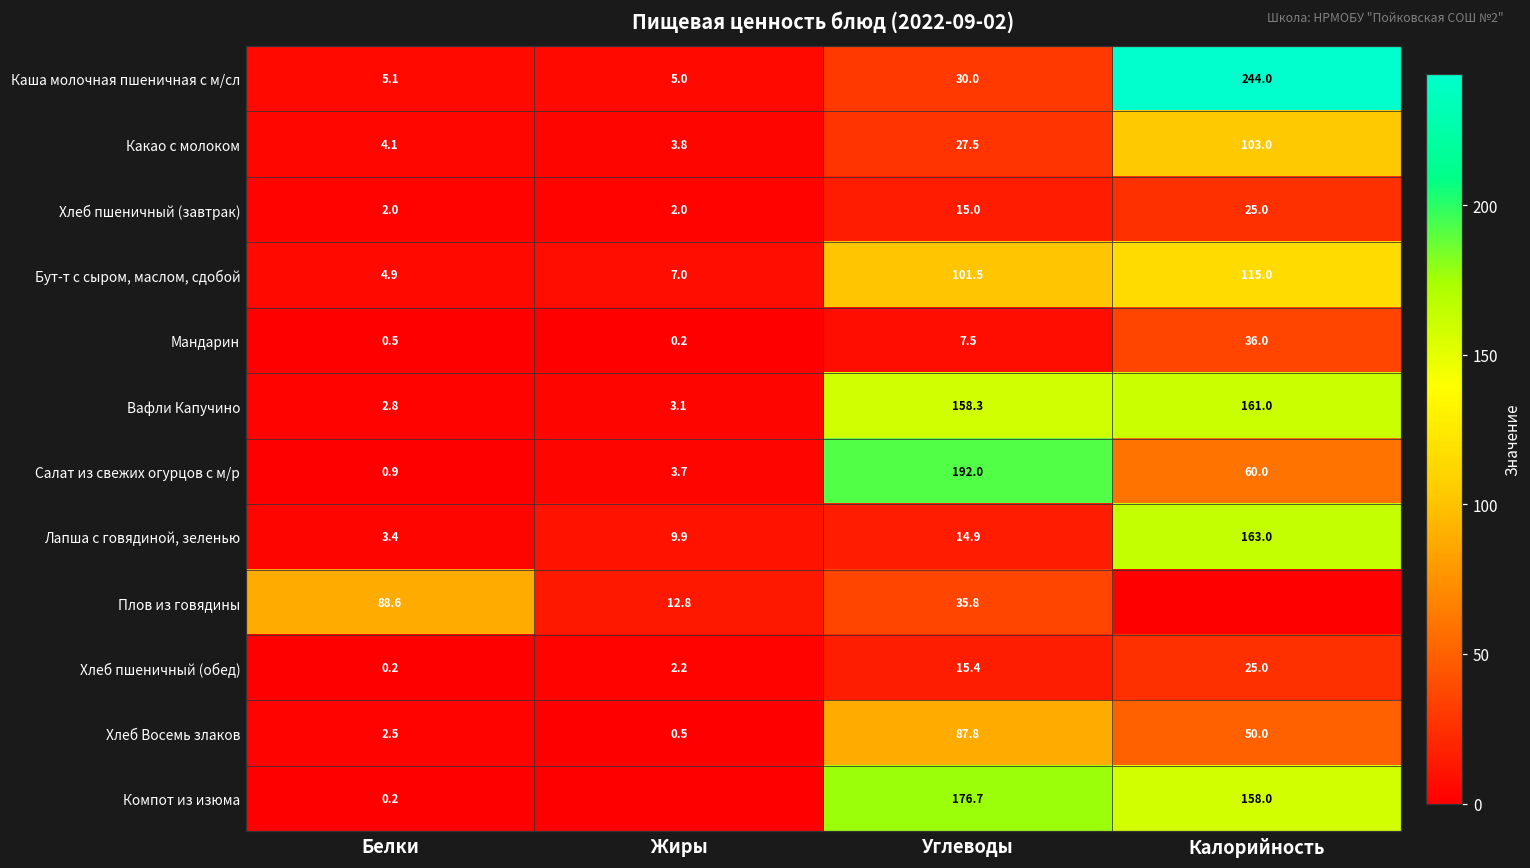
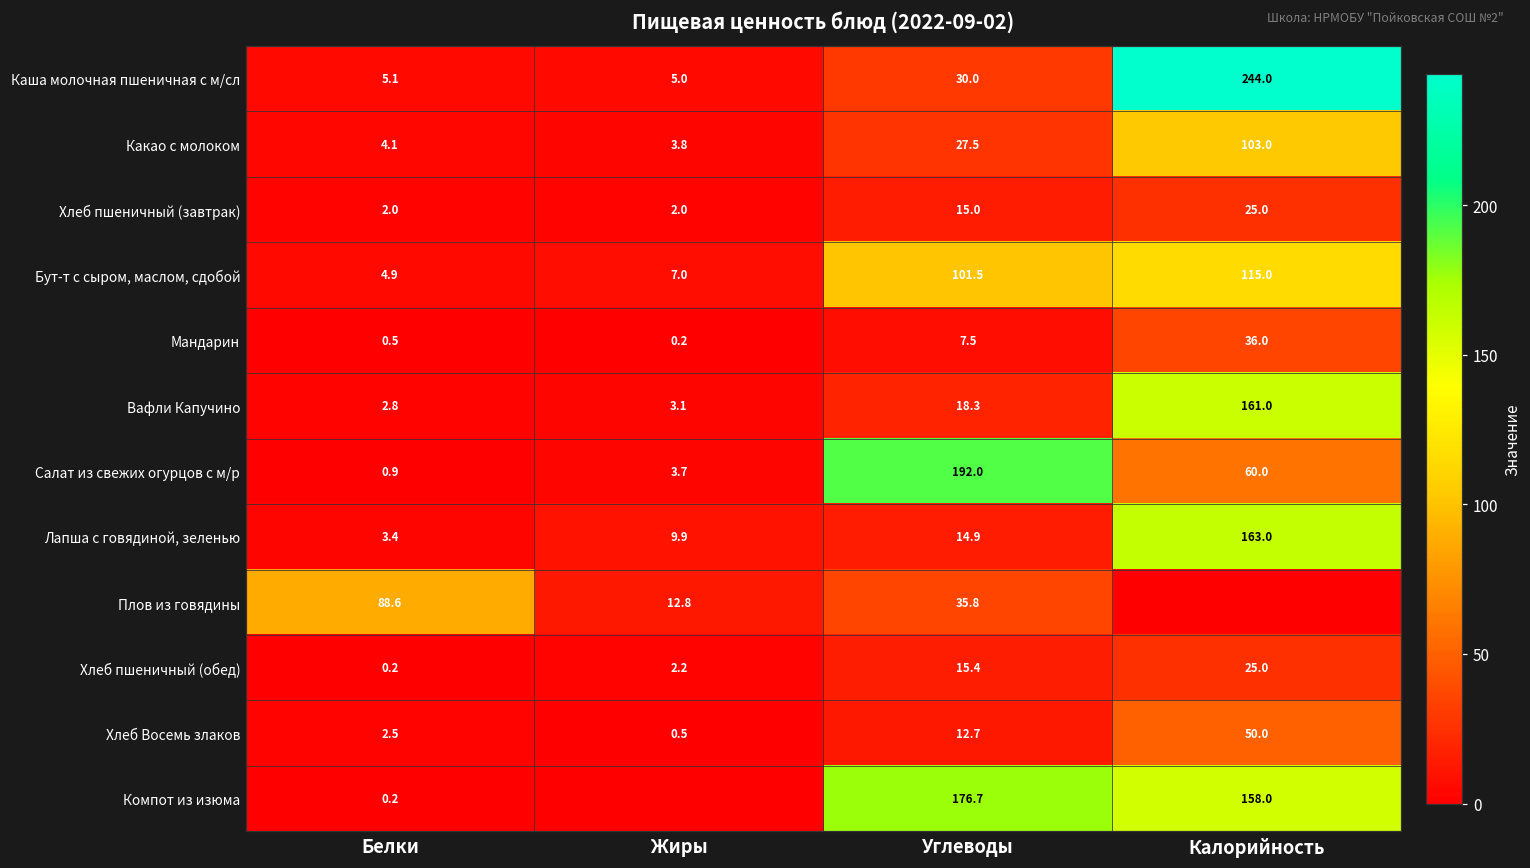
Вафли Капучино, Углеводы: 158.3 -> 18.3
Хлеб Восемь злаков, Углеводы: 87.8 -> 12.7
